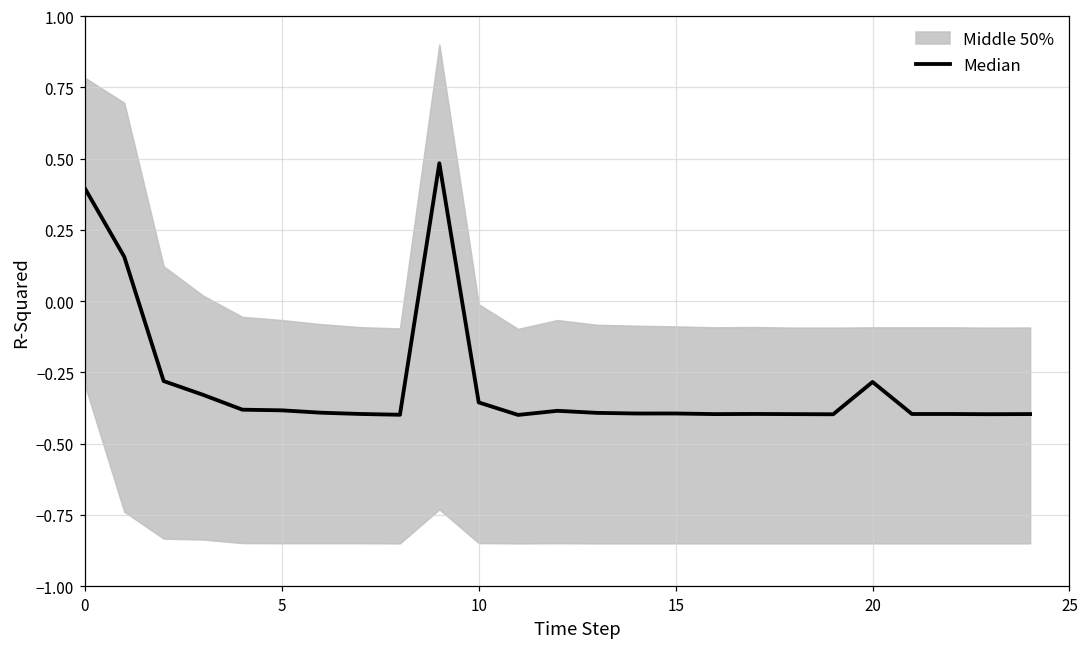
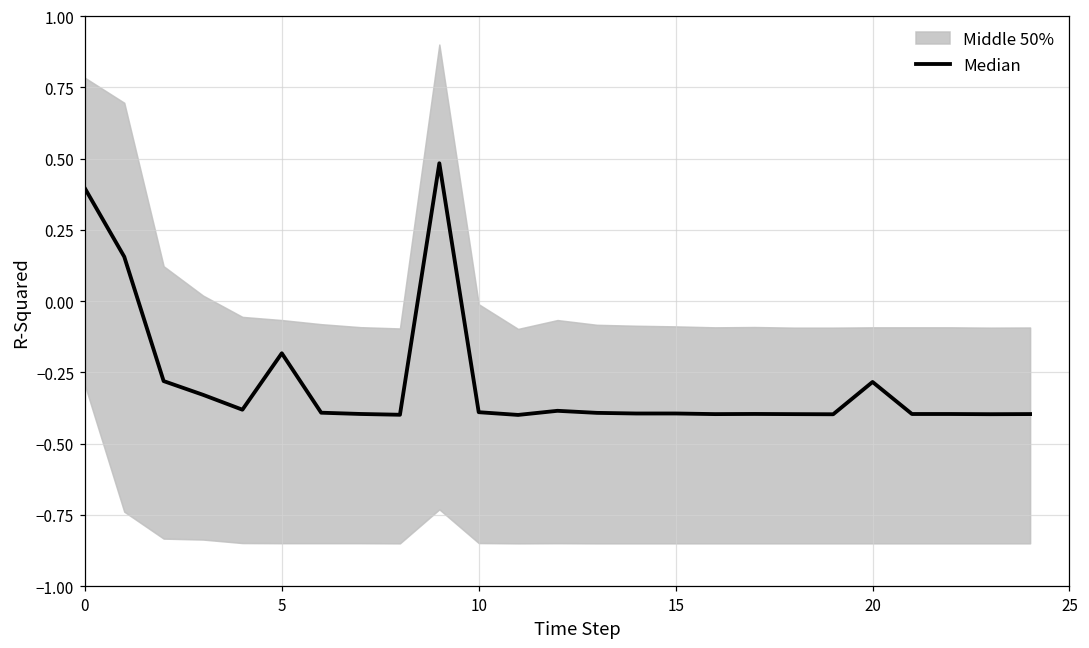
Median, 5: -0.38 -> -0.18
Median, 10: -0.36 -> -0.39
